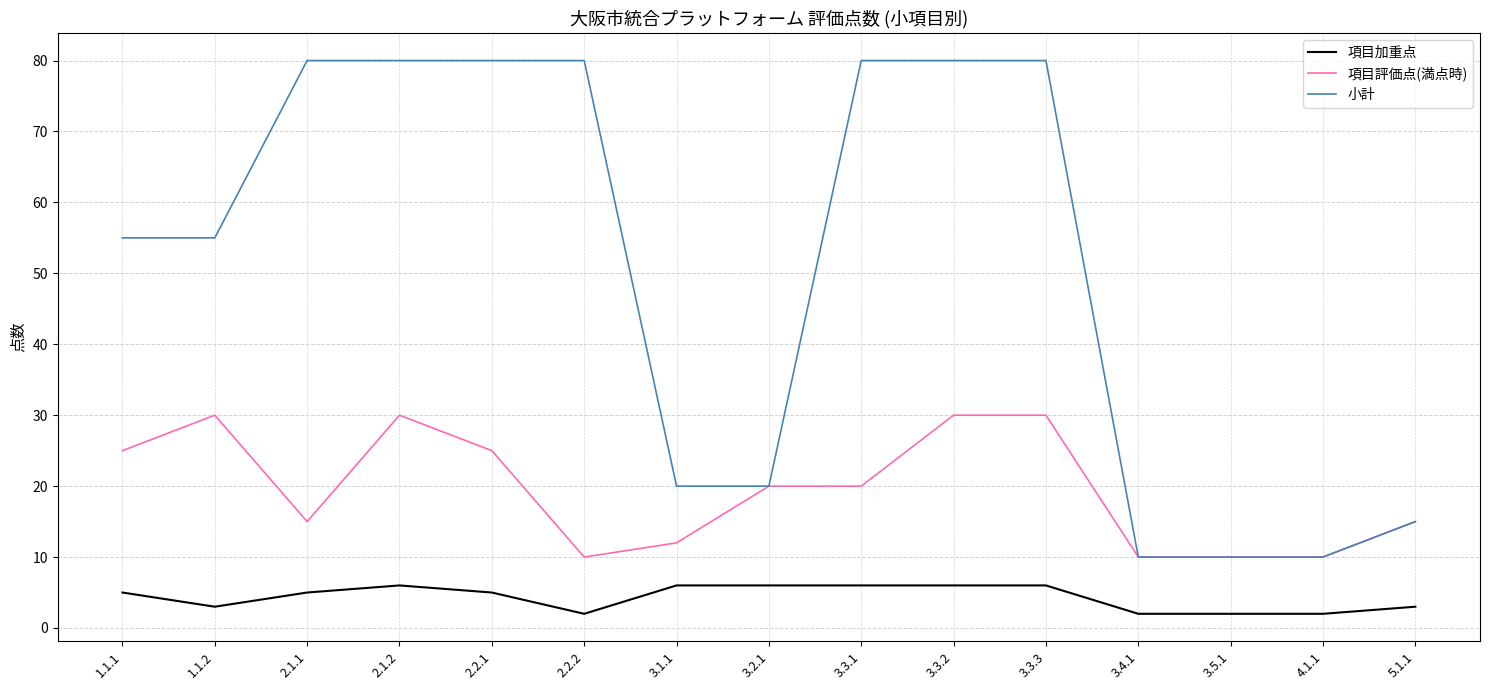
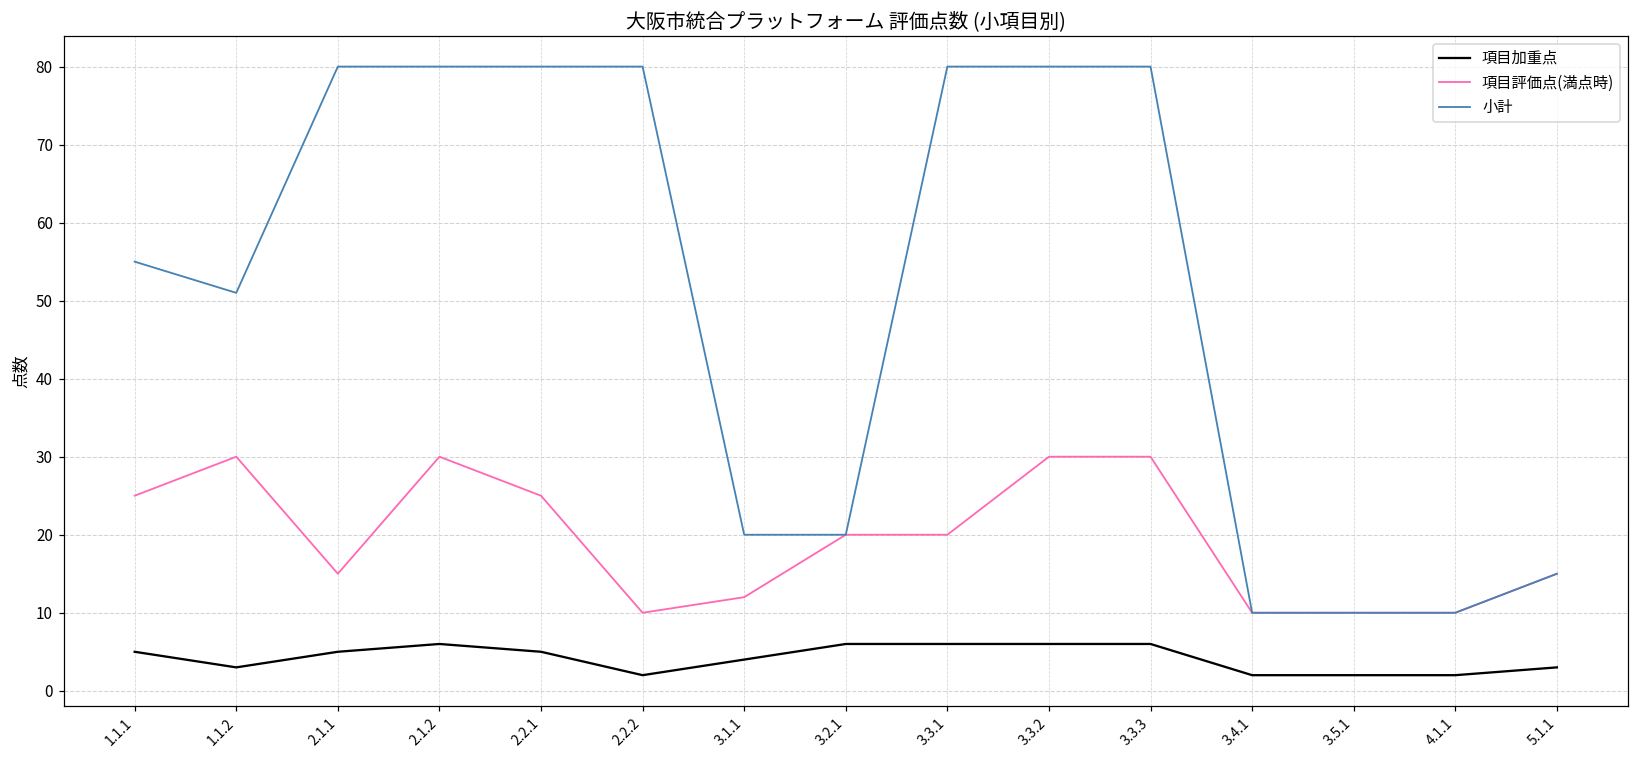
小計, 1.1.2: 55 -> 51
項目加重点, 3.1.1: 6 -> 4
